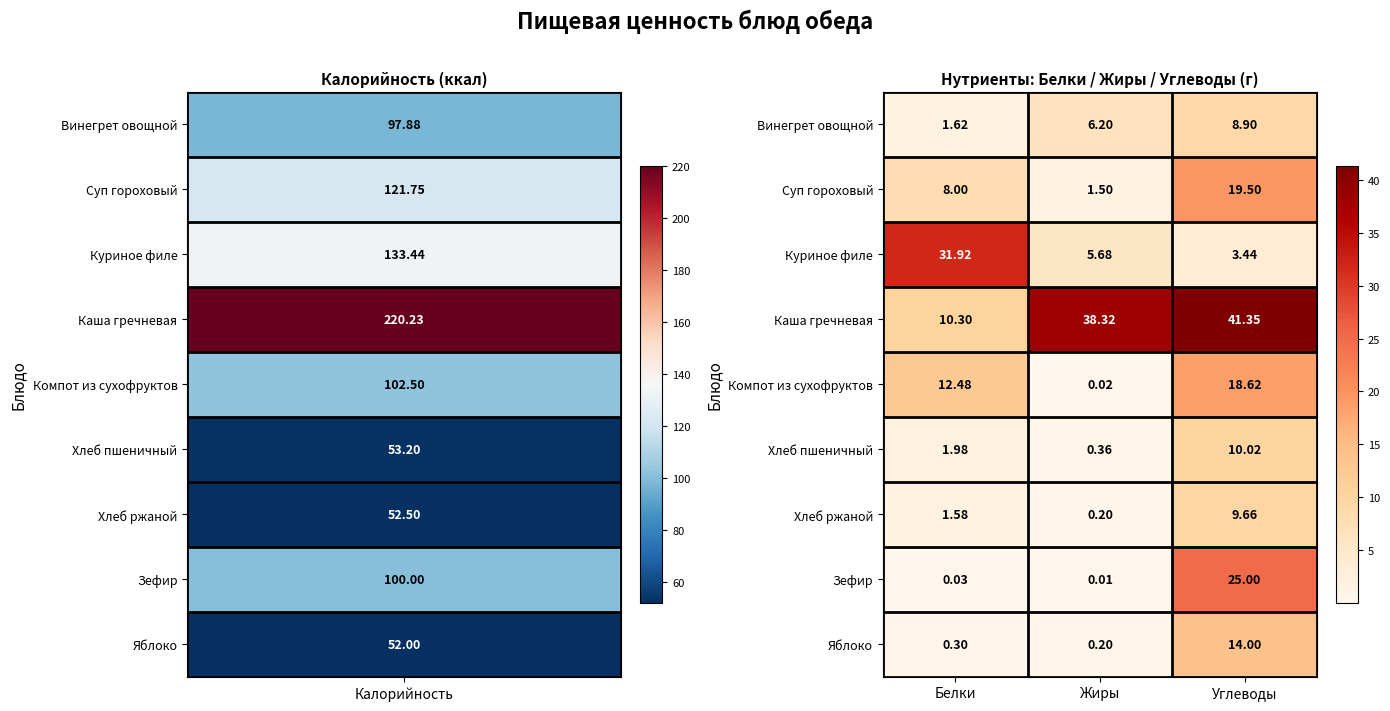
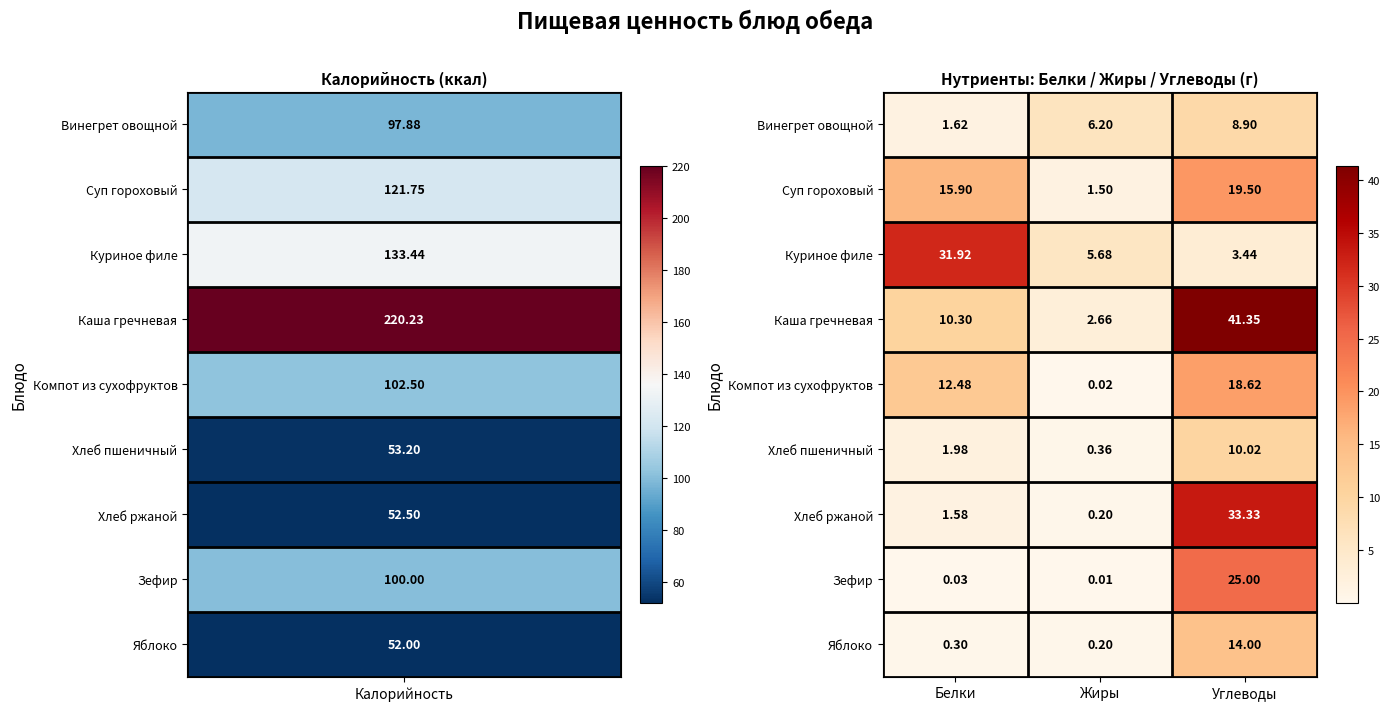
Нутриенты: Белки / Жиры / Углеводы (г), Суп гороховый, Белки: 8.00 -> 15.90
Нутриенты: Белки / Жиры / Углеводы (г), Каша гречневая, Жиры: 38.32 -> 2.66
Нутриенты: Белки / Жиры / Углеводы (г), Хлеб ржаной, Углеводы: 9.66 -> 33.33
